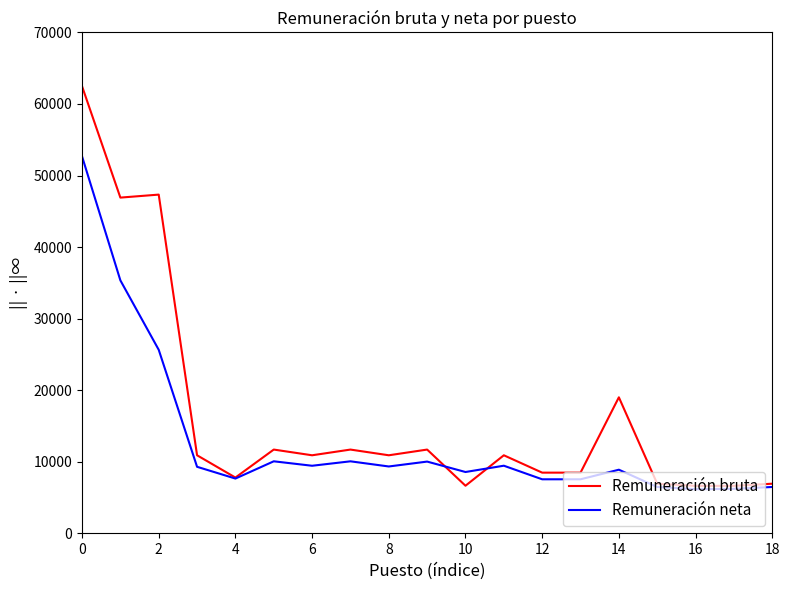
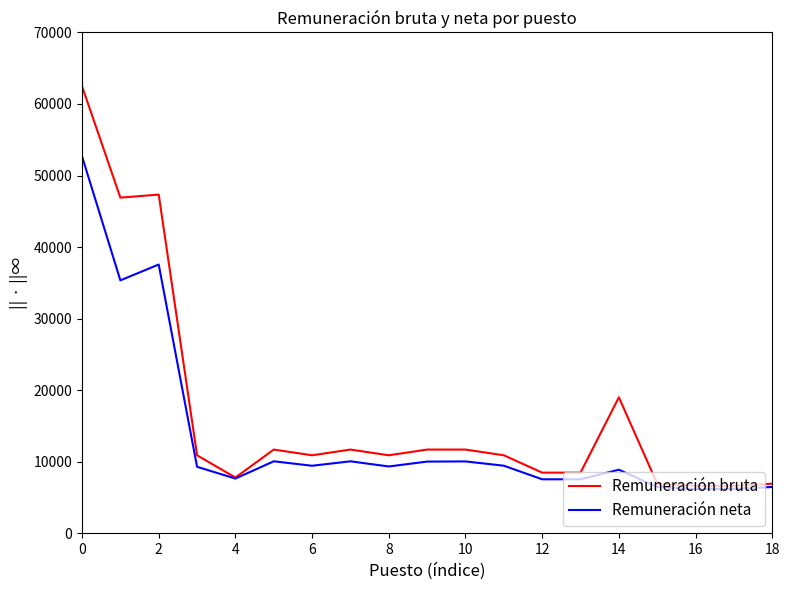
Remuneración neta, 2: 26000 -> 38000
Remuneración bruta, 10: 7000 -> 12000
Remuneración neta, 10: 9000 -> 10000
